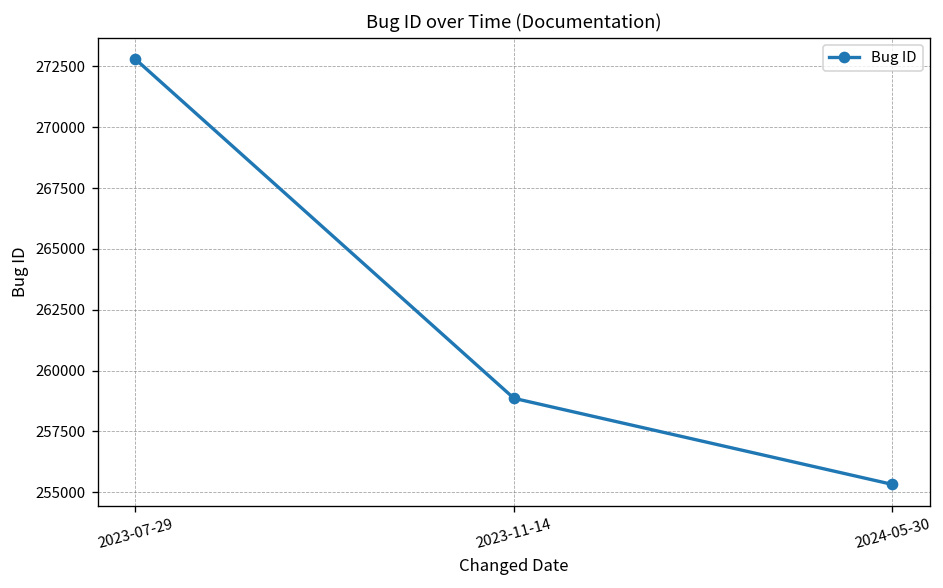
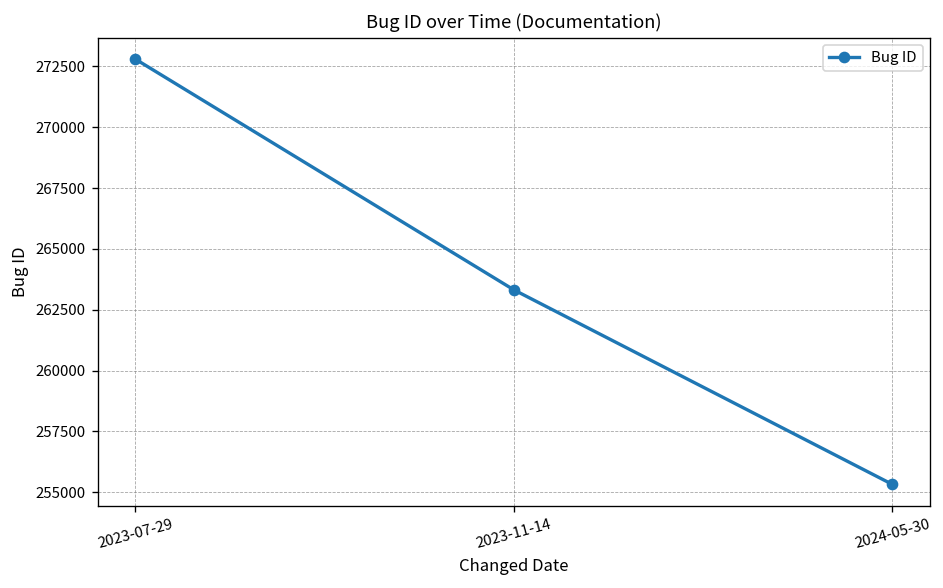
2023-11-14: 258900 -> 263300
